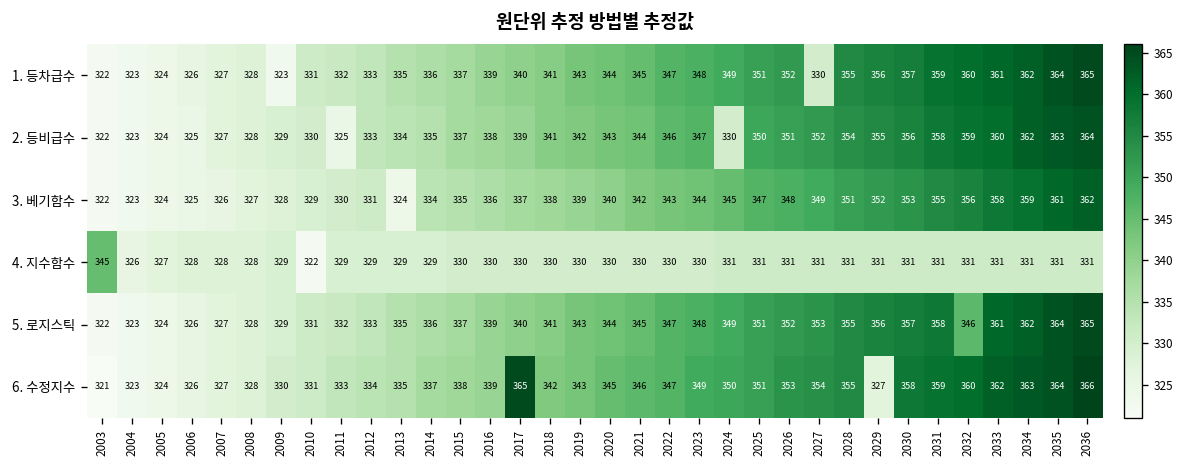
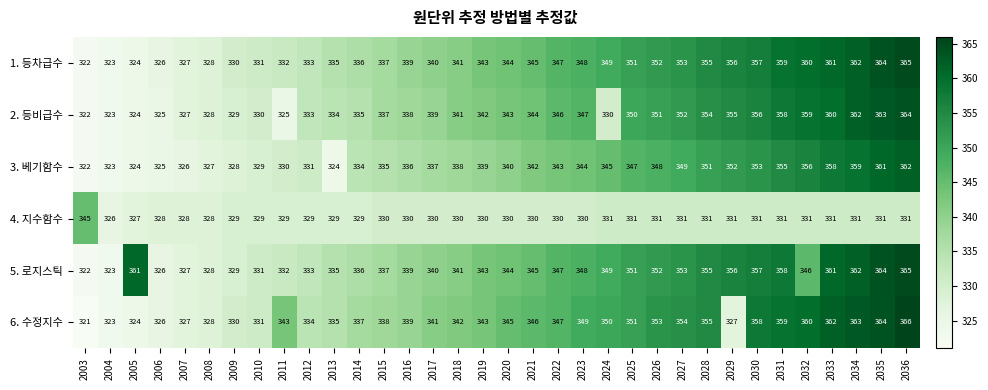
1. 등차급수, 2009: 323 -> 330
1. 등차급수, 2027: 330 -> 353
4. 지수함수, 2010: 322 -> 329
5. 로지스틱, 2005: 324 -> 361
6. 수정지수, 2011: 333 -> 343
6. 수정지수, 2017: 365 -> 341
